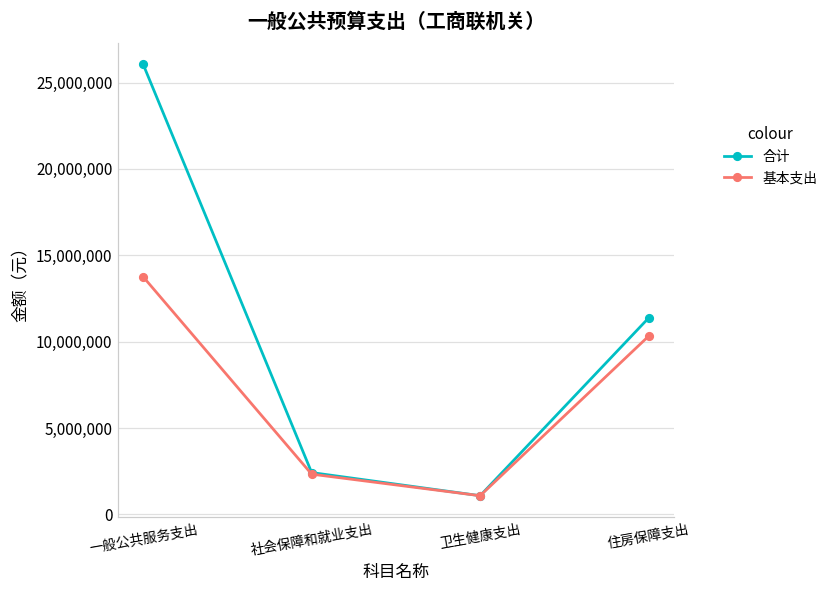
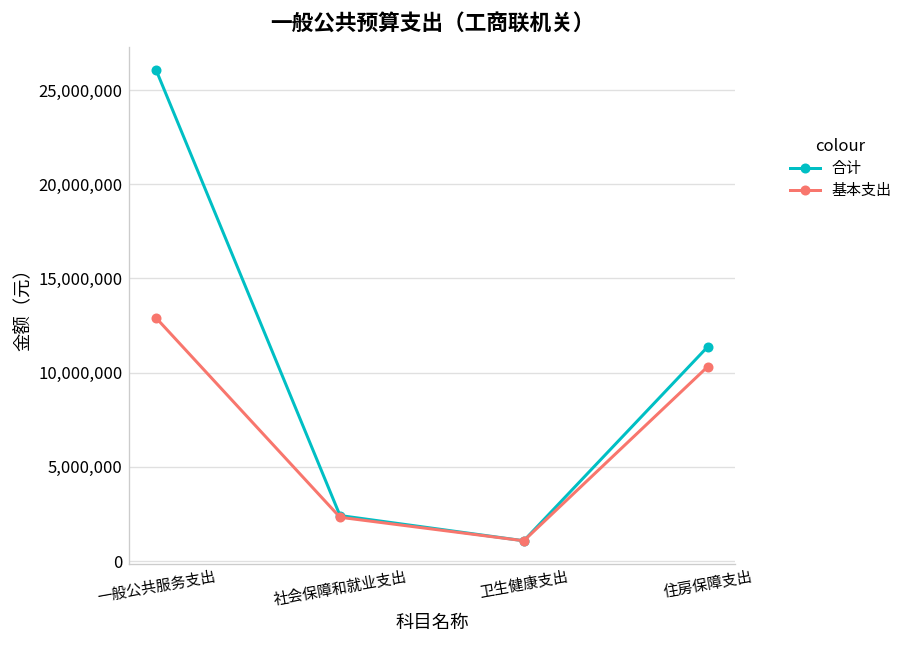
基本支出, 一般公共服务支出: 13,800,000 -> 12,900,000
